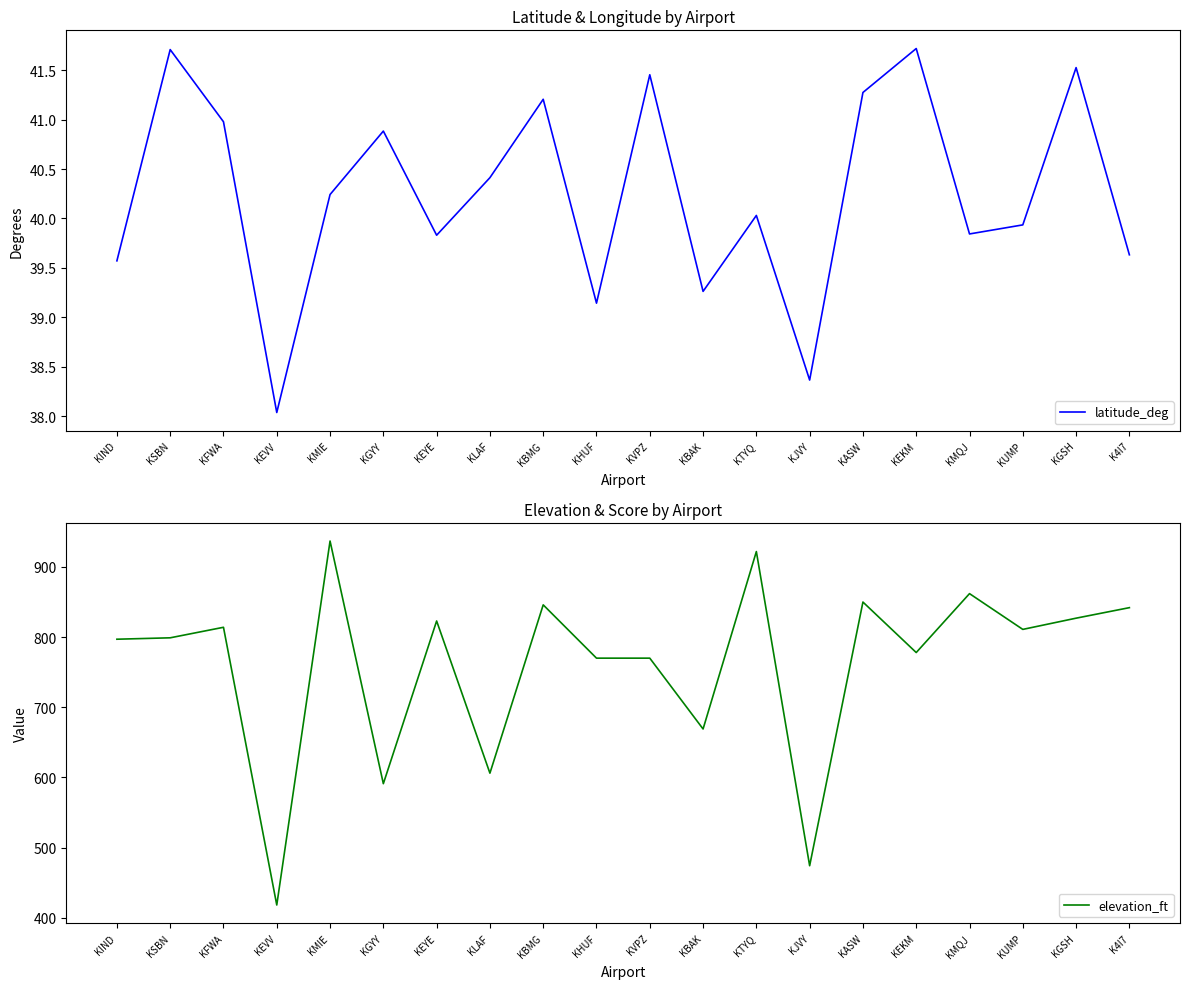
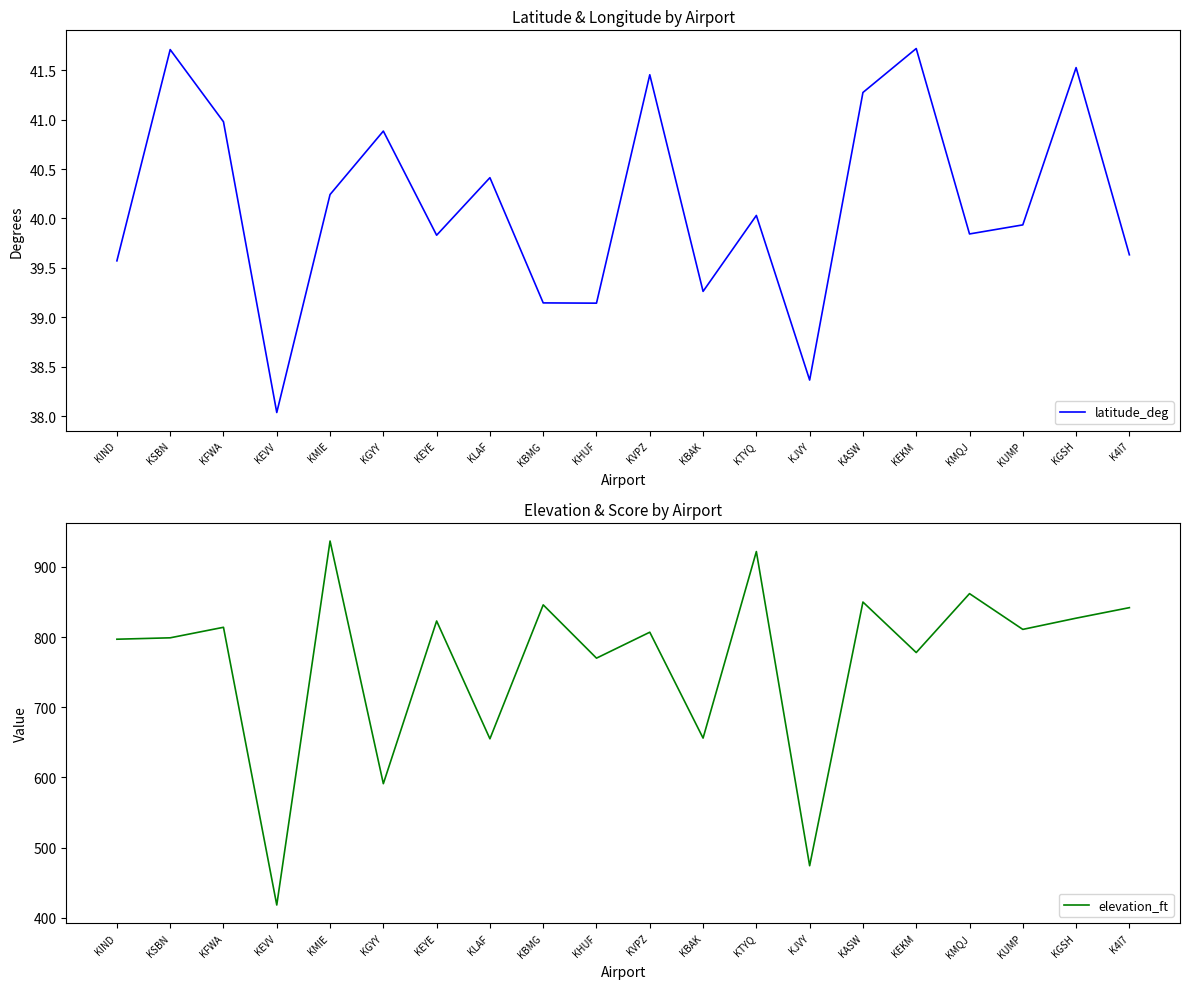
Latitude & Longitude by Airport, KBMG: 41.2 -> 39.1
Elevation & Score by Airport, KLAF: 610 -> 660
Elevation & Score by Airport, KVPZ: 770 -> 810
Elevation & Score by Airport, KBAK: 670 -> 660
